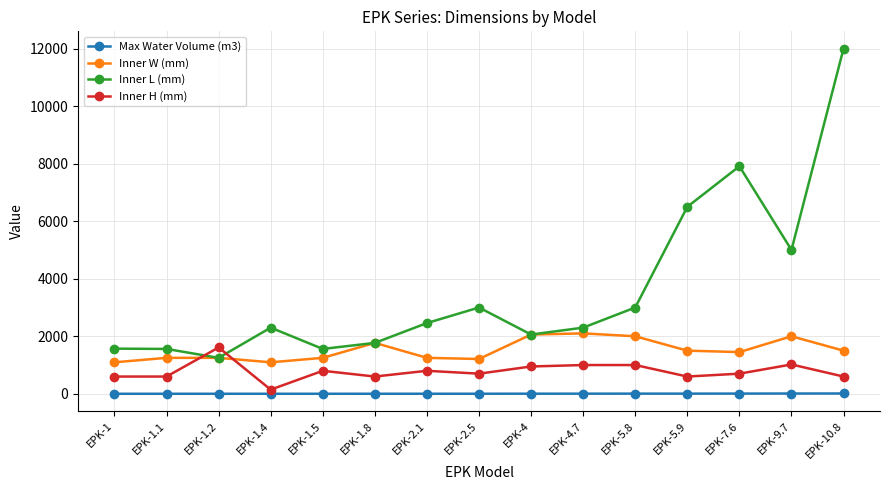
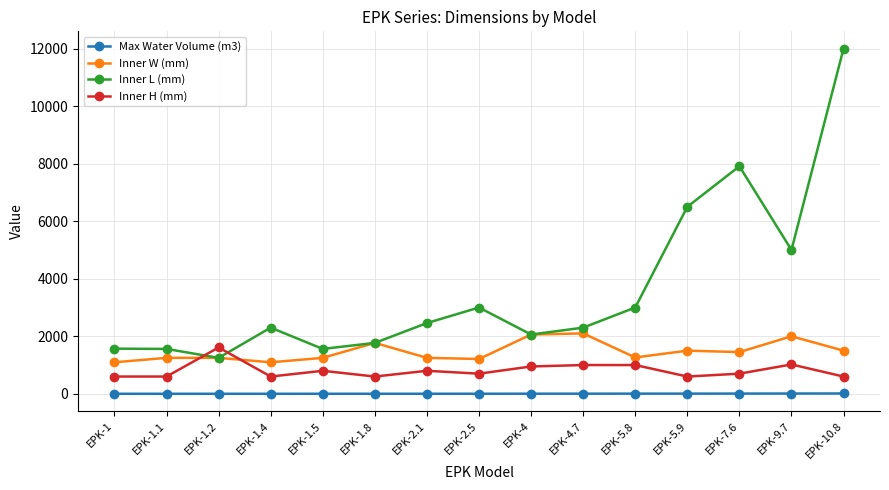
Inner H (mm), EPK-1.4: 100 -> 600
Inner W (mm), EPK-5.8: 2000 -> 1300
